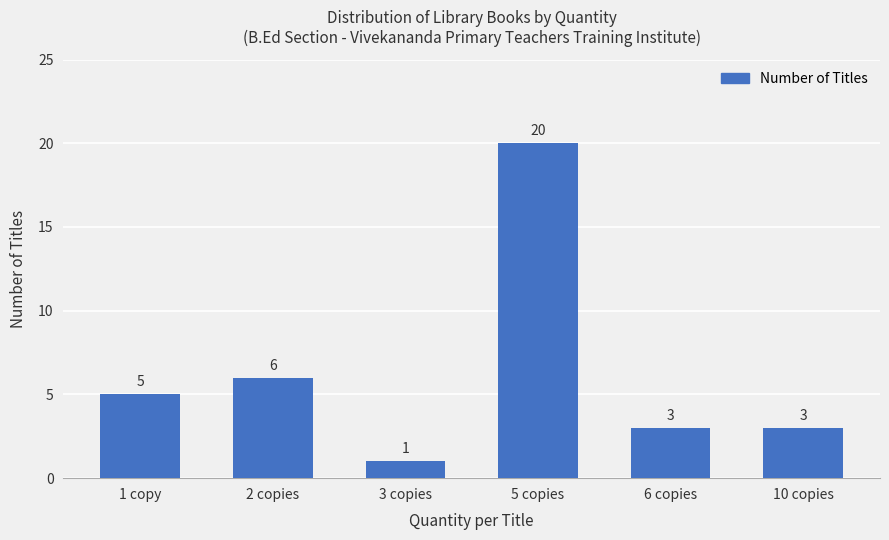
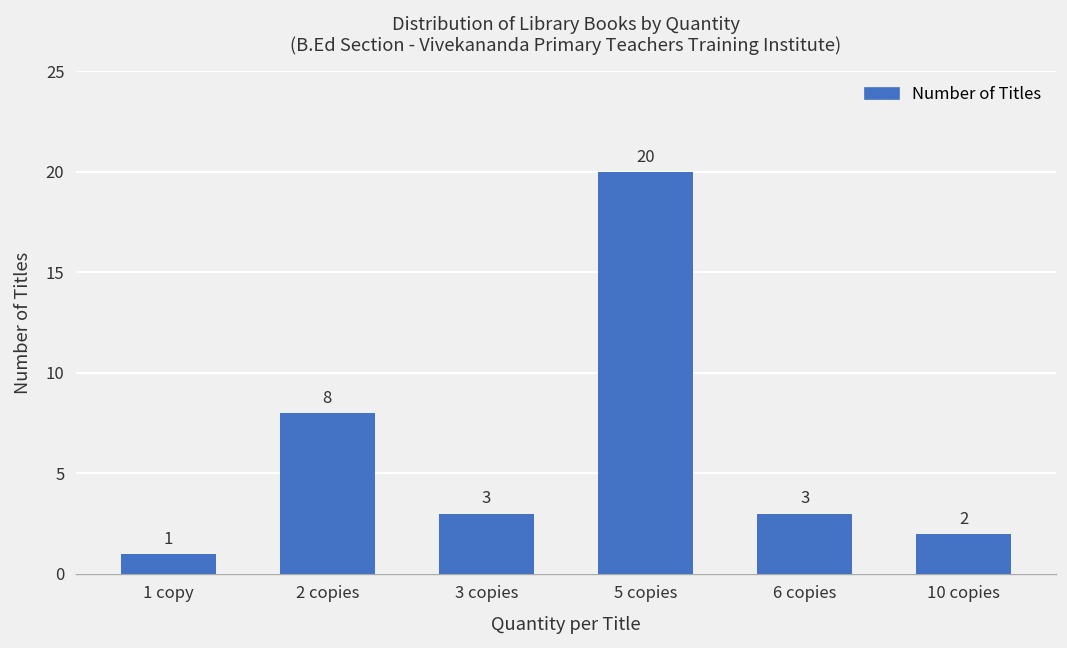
1 copy: 5 -> 1
2 copies: 6 -> 8
3 copies: 1 -> 3
10 copies: 3 -> 2
